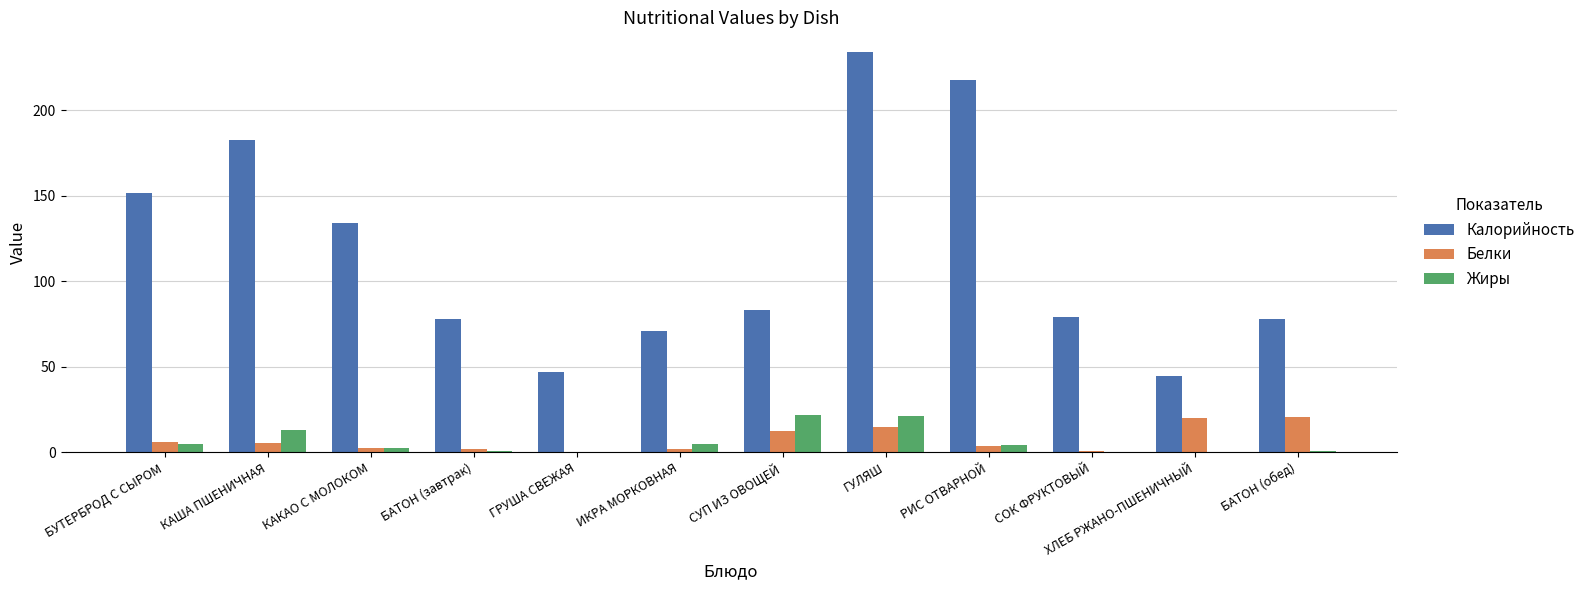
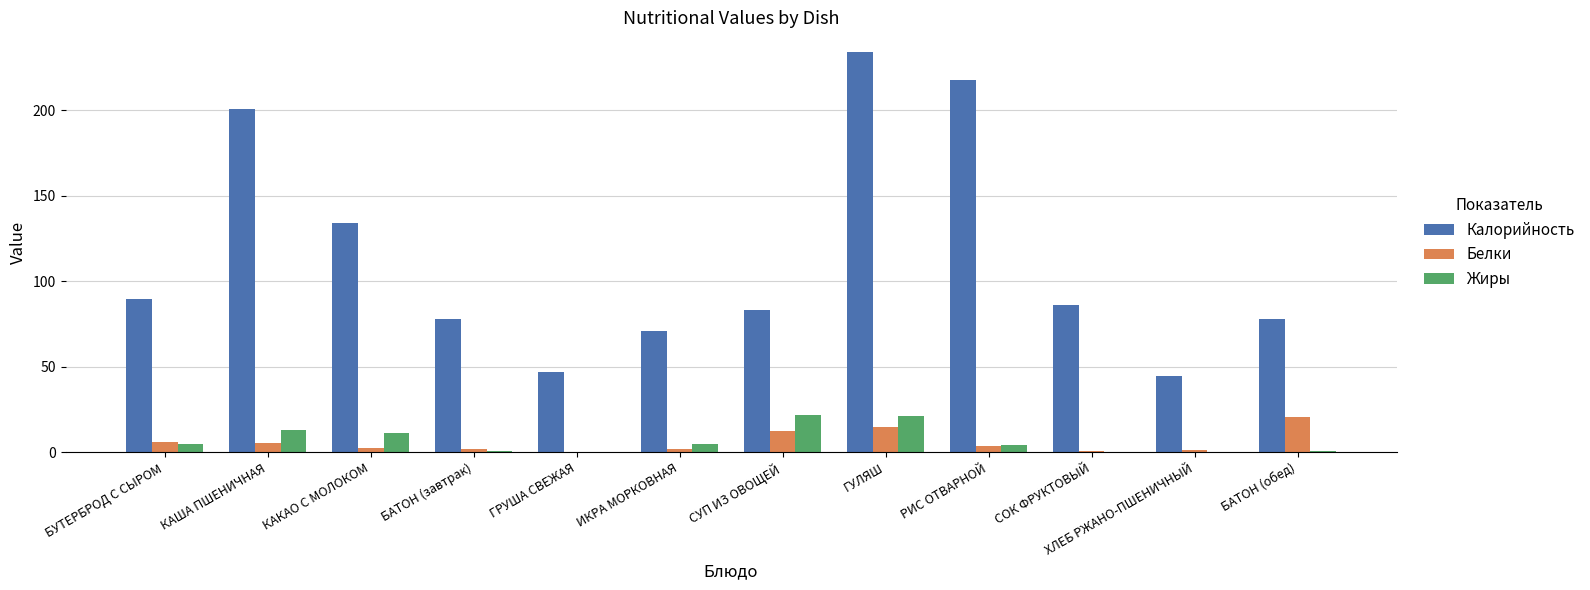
Калорийность, БУТЕРБРОД С СЫРОМ: 152 -> 90
Калорийность, КАША ПШЕНИЧНАЯ: 183 -> 201
Жиры, КАКАО С МОЛОКОМ: 3 -> 11
Калорийность, СОК ФРУКТОВЫЙ: 79 -> 86
Белки, ХЛЕБ РЖАНО-ПШЕНИЧНЫЙ: 20 -> 1
